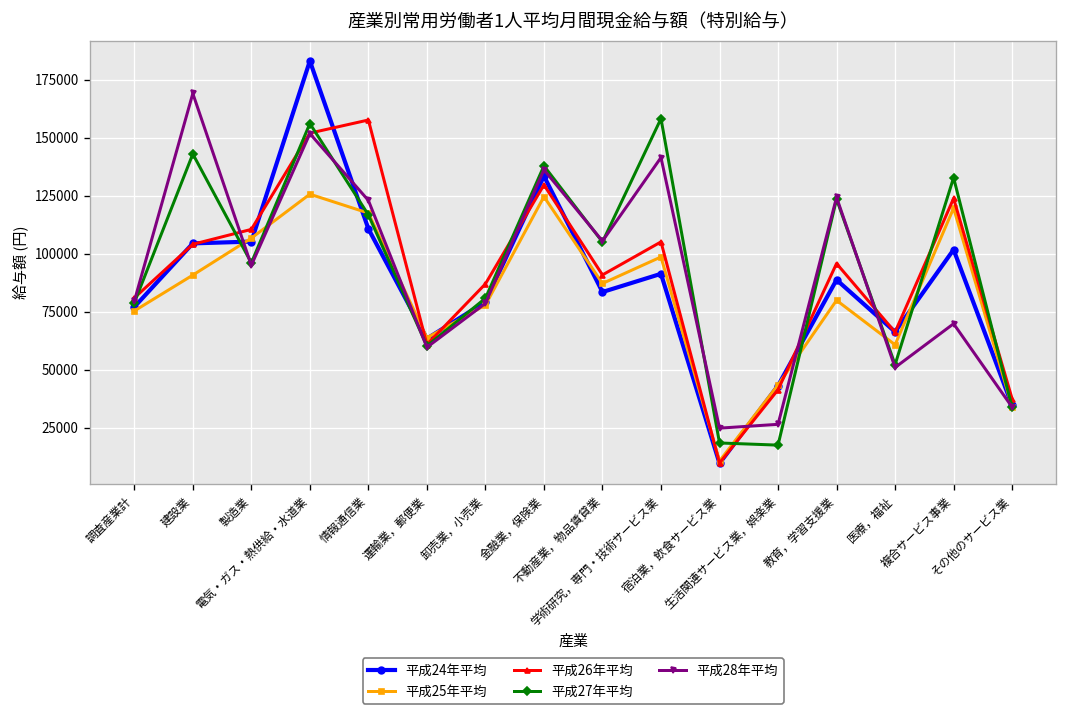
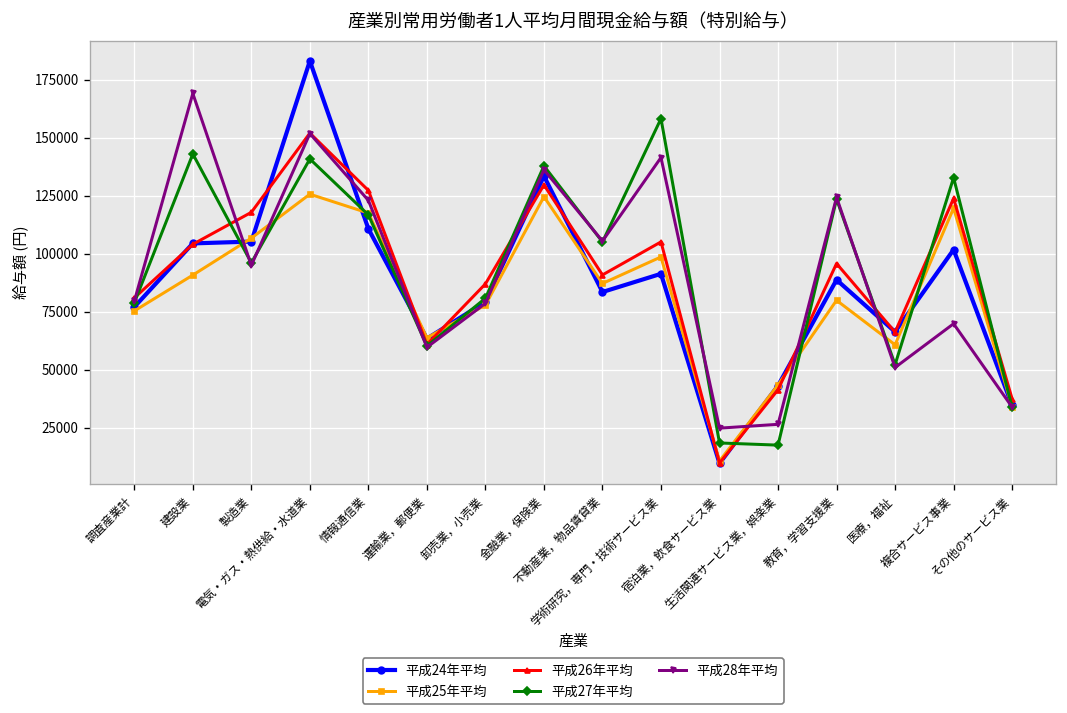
平成26年平均, 製造業: 110000 -> 118000
平成27年平均, 電気・ガス・熱供給・水道業: 156000 -> 141000
平成26年平均, 情報通信業: 158000 -> 127000
